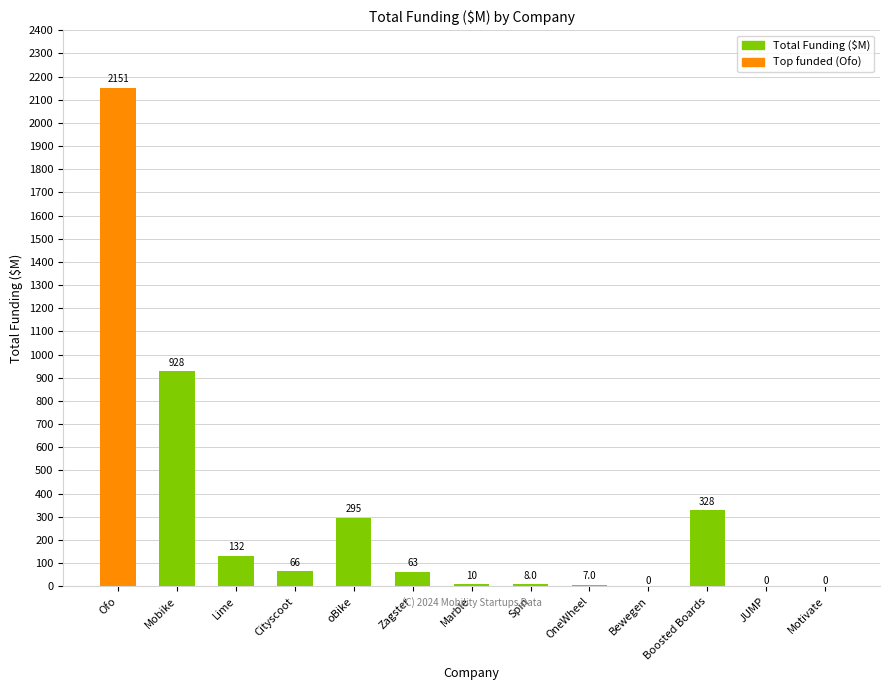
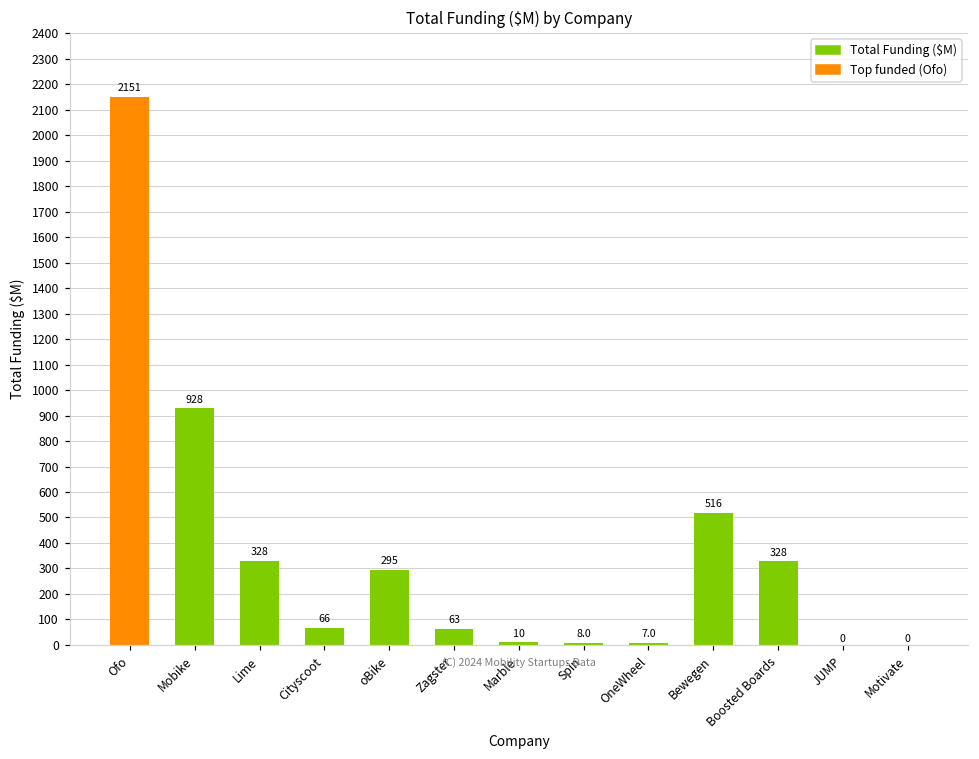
Lime: 132 -> 328
Bewegen: 0 -> 516
